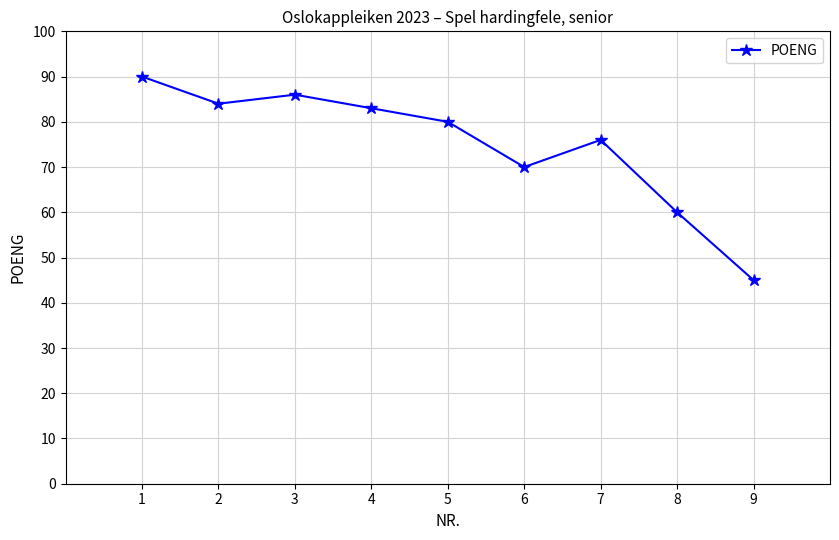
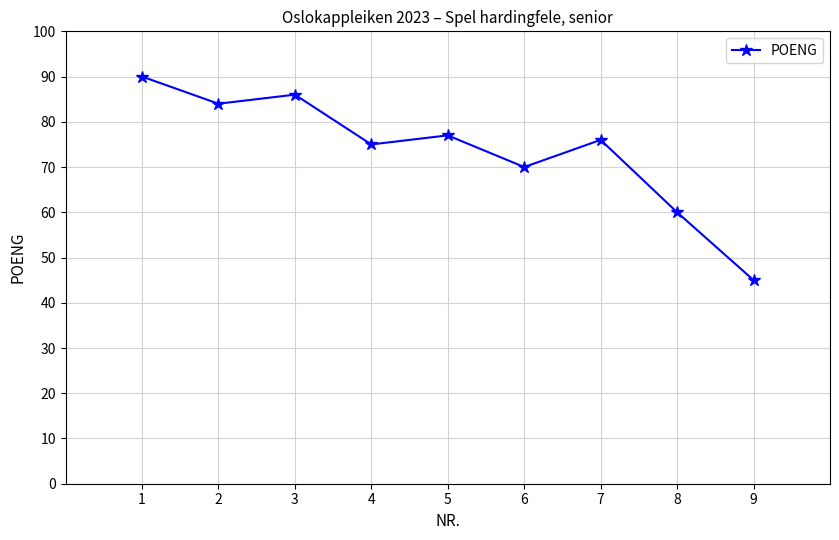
4: 83 -> 75
5: 80 -> 77
